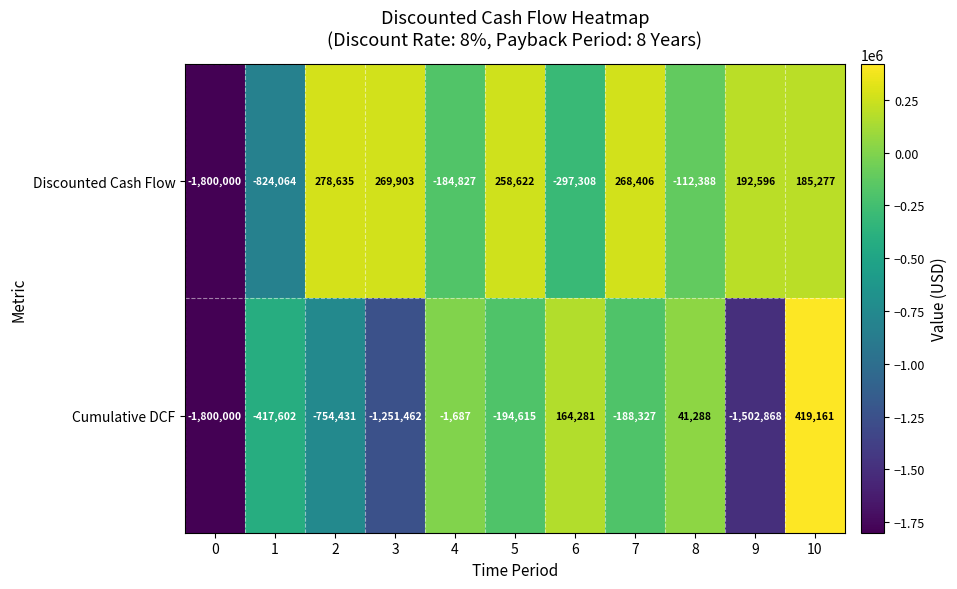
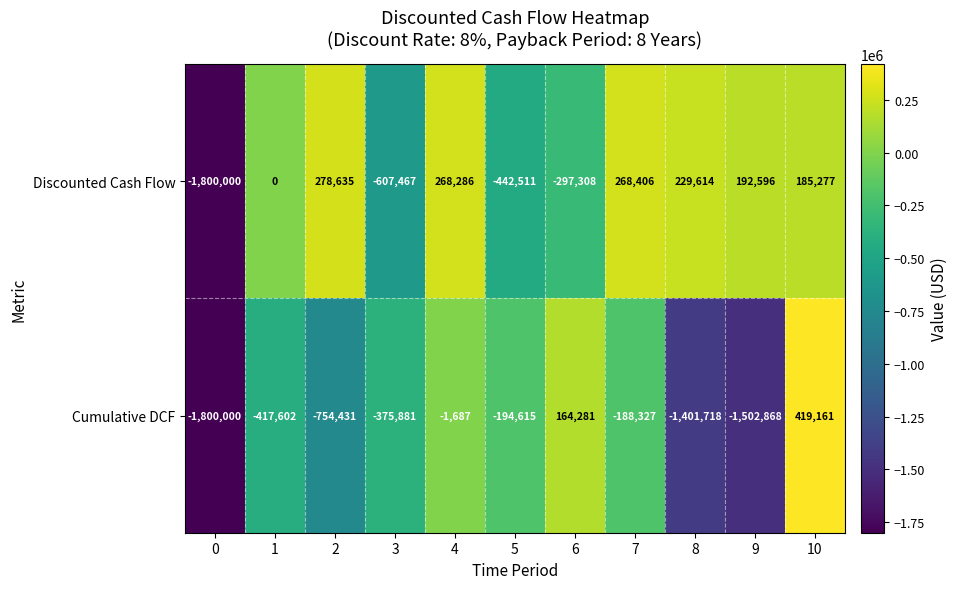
Discounted Cash Flow, 1: -824,064 -> 0
Discounted Cash Flow, 3: 269,903 -> -607,467
Discounted Cash Flow, 4: -184,827 -> 268,286
Discounted Cash Flow, 5: 258,622 -> -442,511
Discounted Cash Flow, 8: -112,388 -> 229,614
Cumulative DCF, 3: -1,251,462 -> -375,881
Cumulative DCF, 8: 41,288 -> -1,401,718
